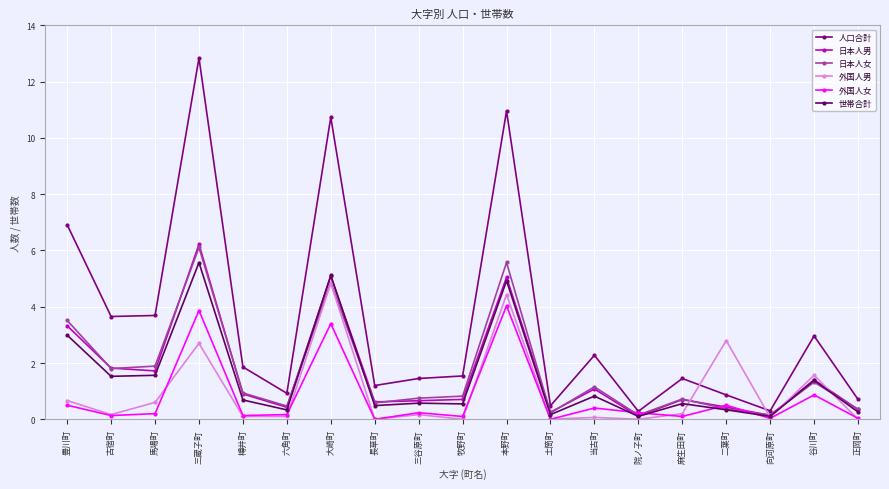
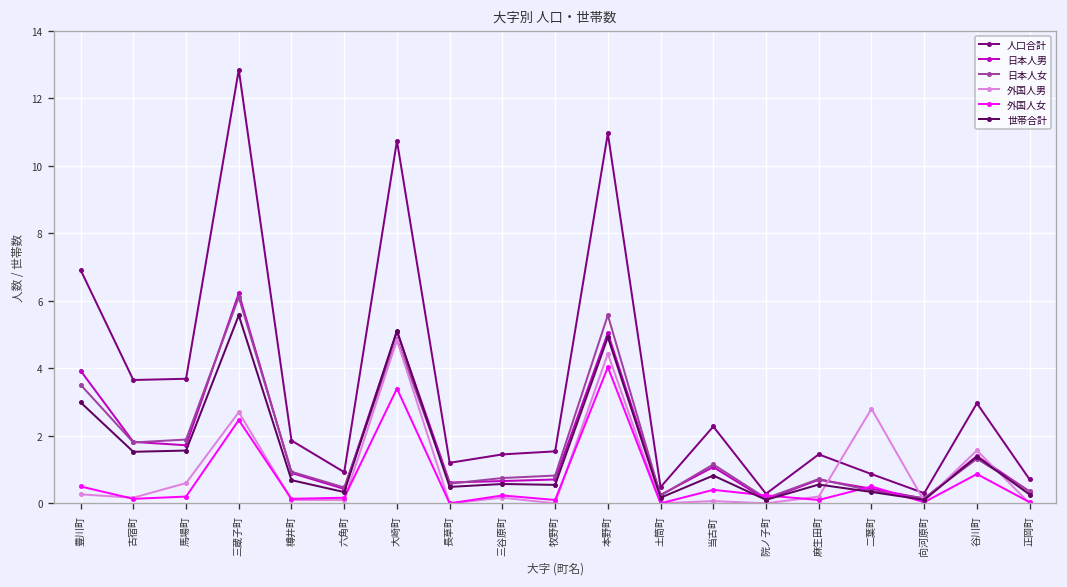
日本人男, 豊川町: 3.3 -> 3.9
外国人男, 豊川町: 0.7 -> 0.3
外国人女, 三蔵子町: 3.9 -> 2.5
